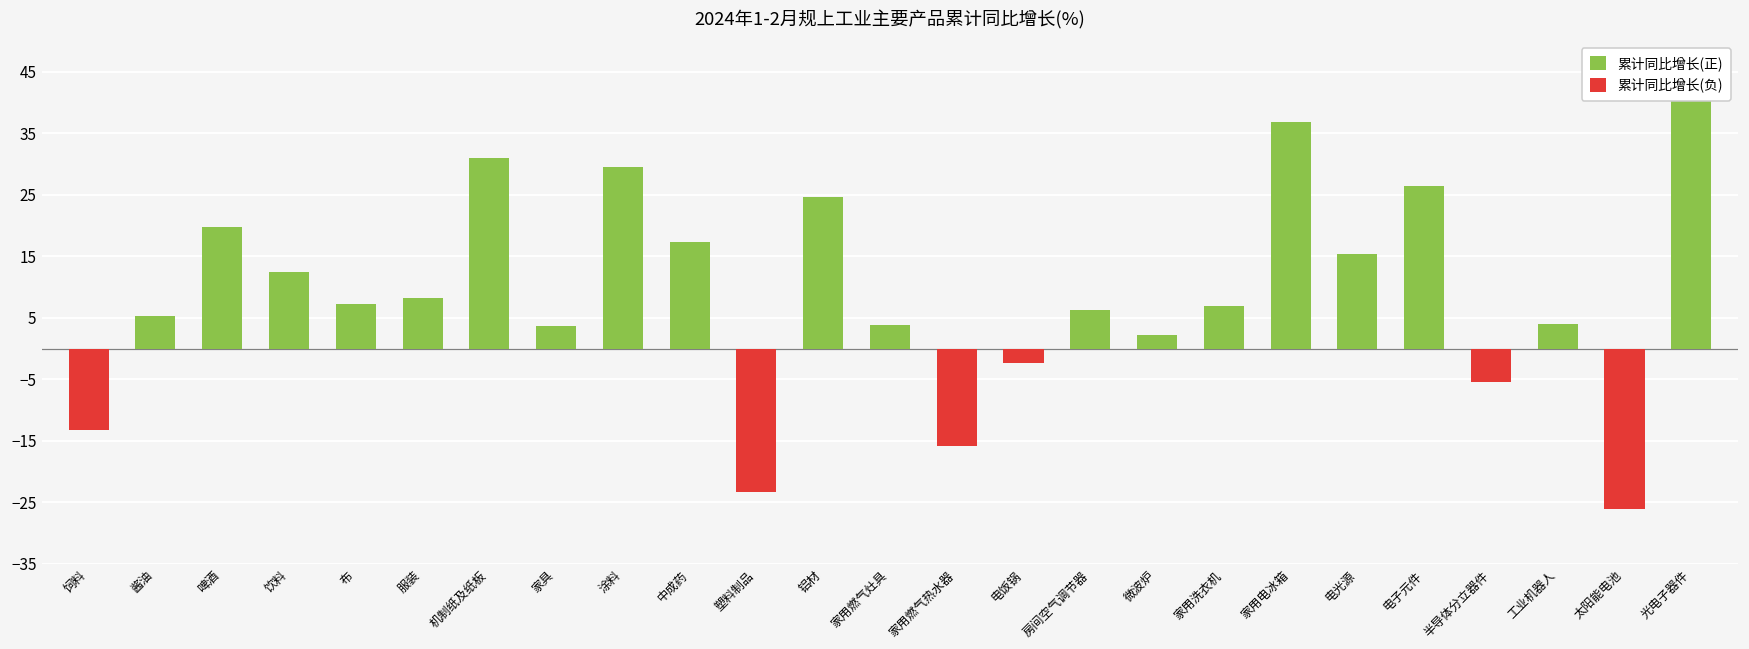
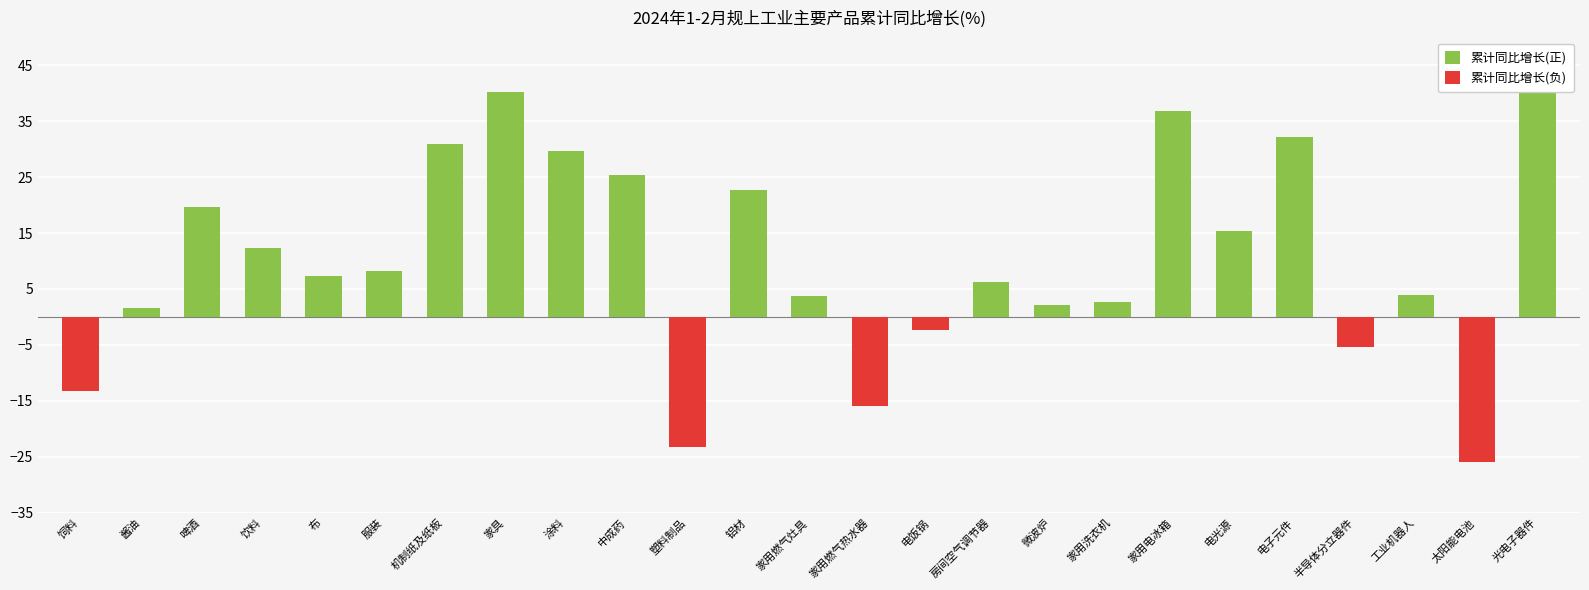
累计同比增长(正), 酱油: 5 -> 2
累计同比增长(正), 家具: 4 -> 40
累计同比增长(正), 中成药: 17 -> 25
累计同比增长(正), 铝材: 25 -> 23
累计同比增长(正), 家用洗衣机: 7 -> 3
累计同比增长(正), 电子元件: 27 -> 32
